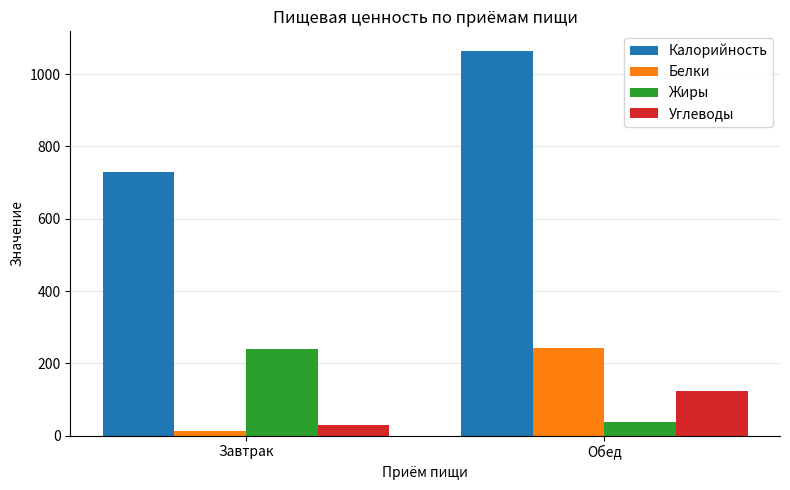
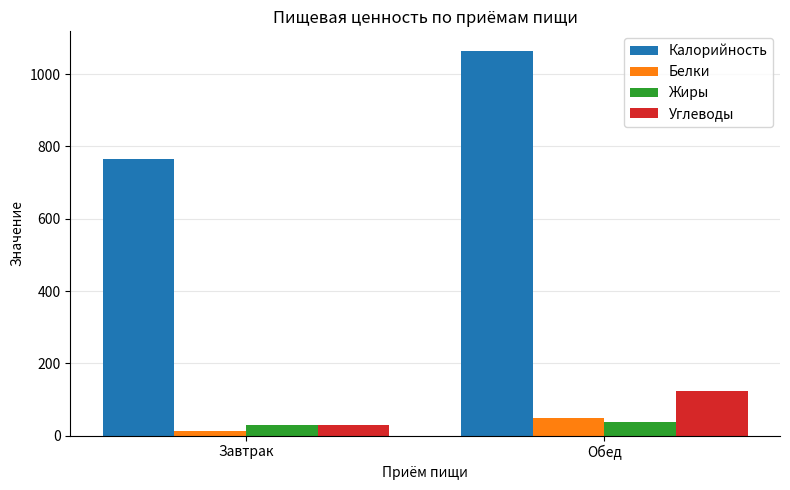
Калорийность, Завтрак: 730 -> 770
Жиры, Завтрак: 240 -> 30
Белки, Обед: 240 -> 50
